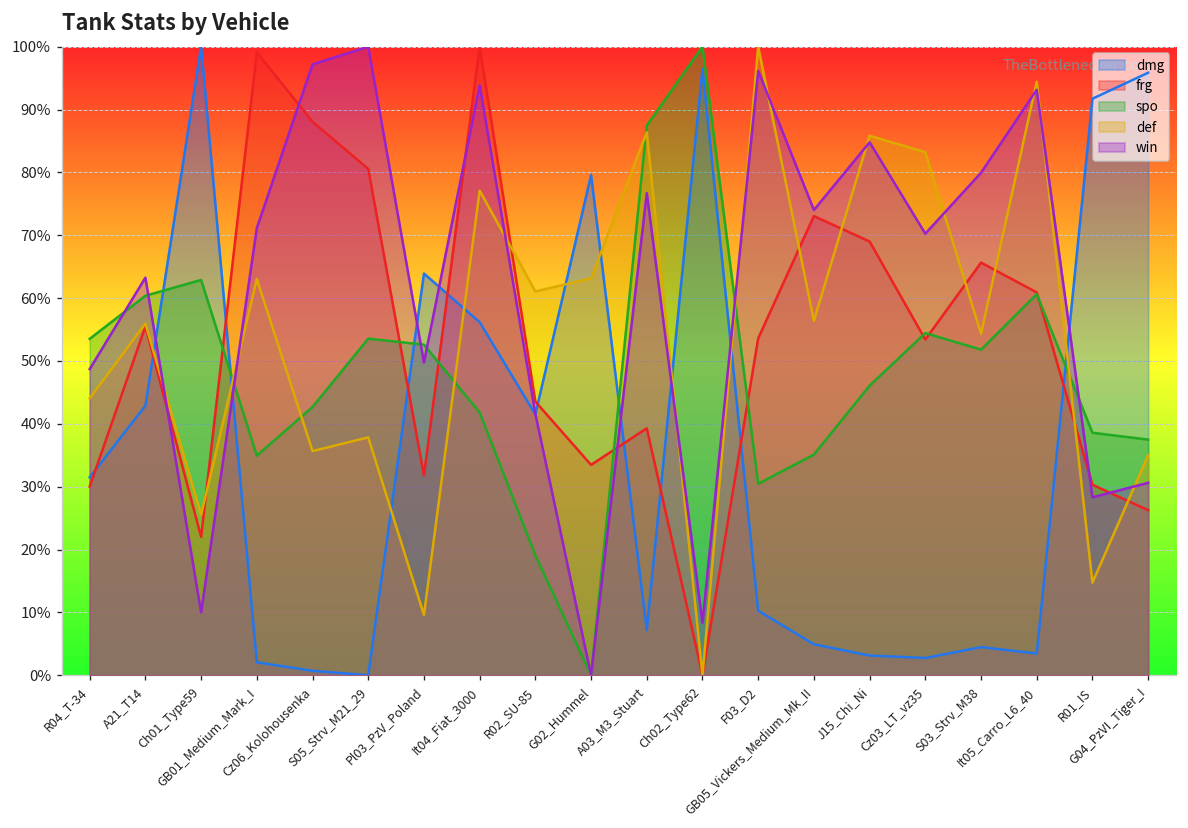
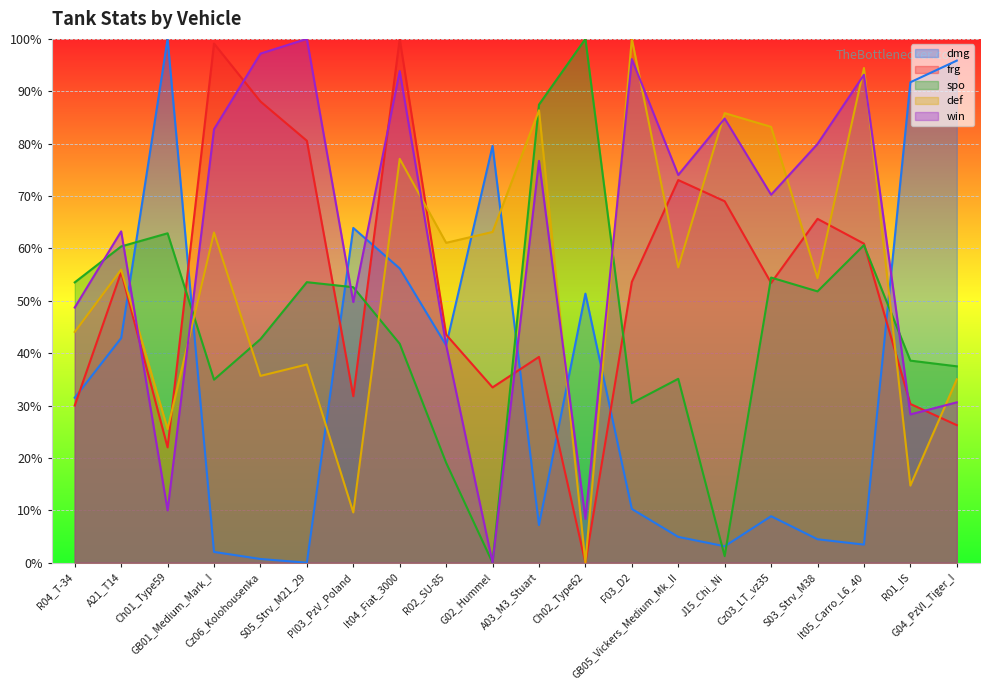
win, GB01_Medium_Mark_I: 71% -> 83%
dmg, Ch02_Type62: 96% -> 51%
spo, J15_Chi_Ni: 46% -> 1%
dmg, Cz03_LT_vz35: 3% -> 9%
